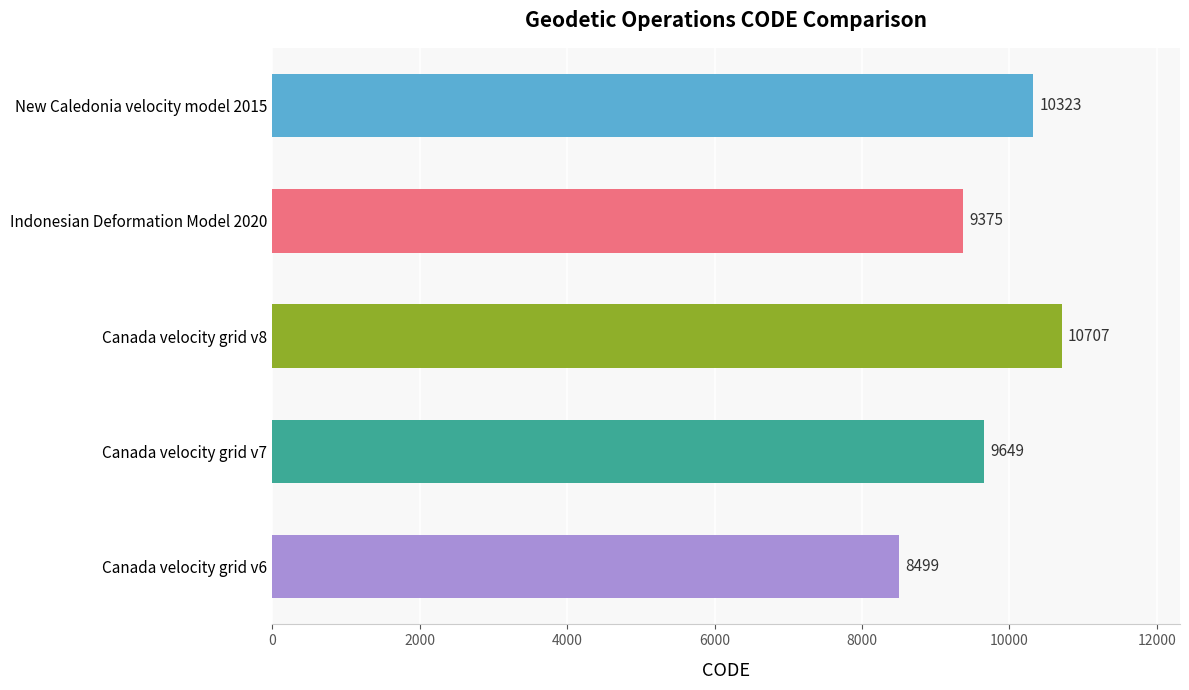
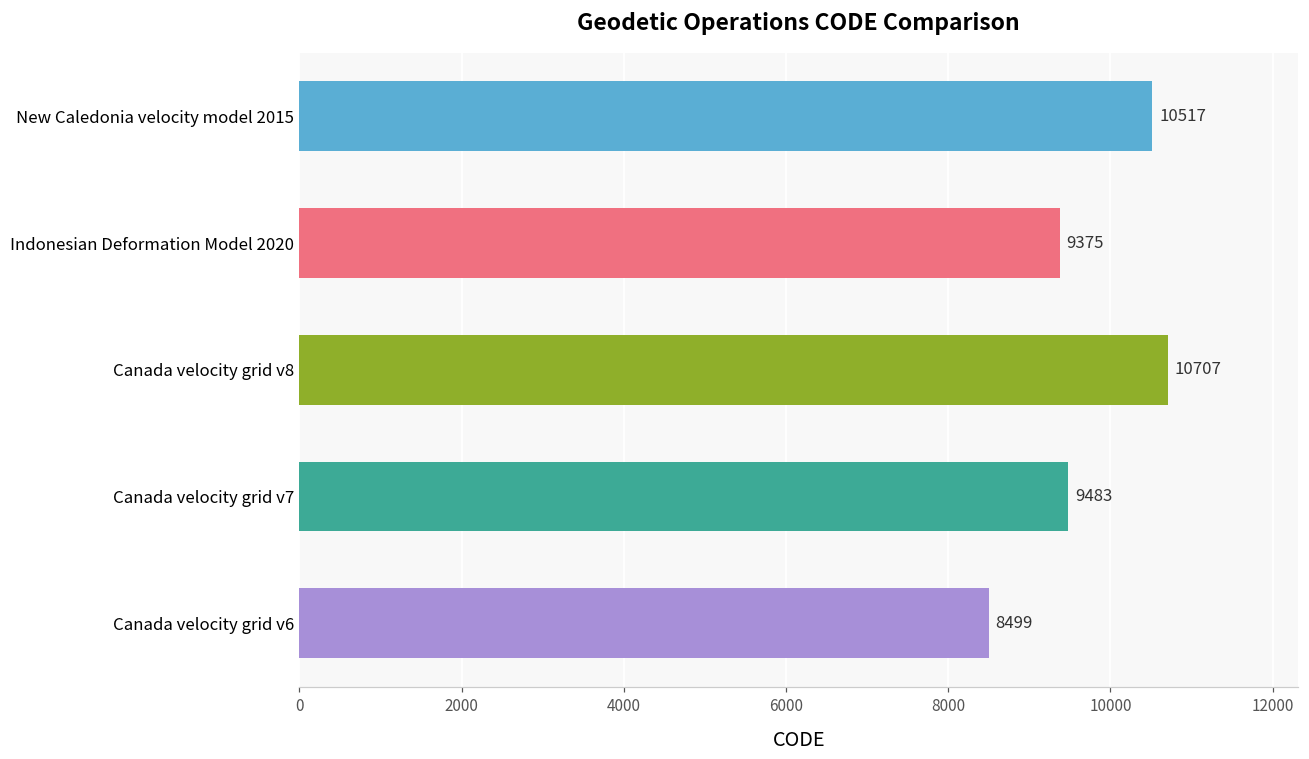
New Caledonia velocity model 2015: 10323 -> 10517
Canada velocity grid v7: 9649 -> 9483
